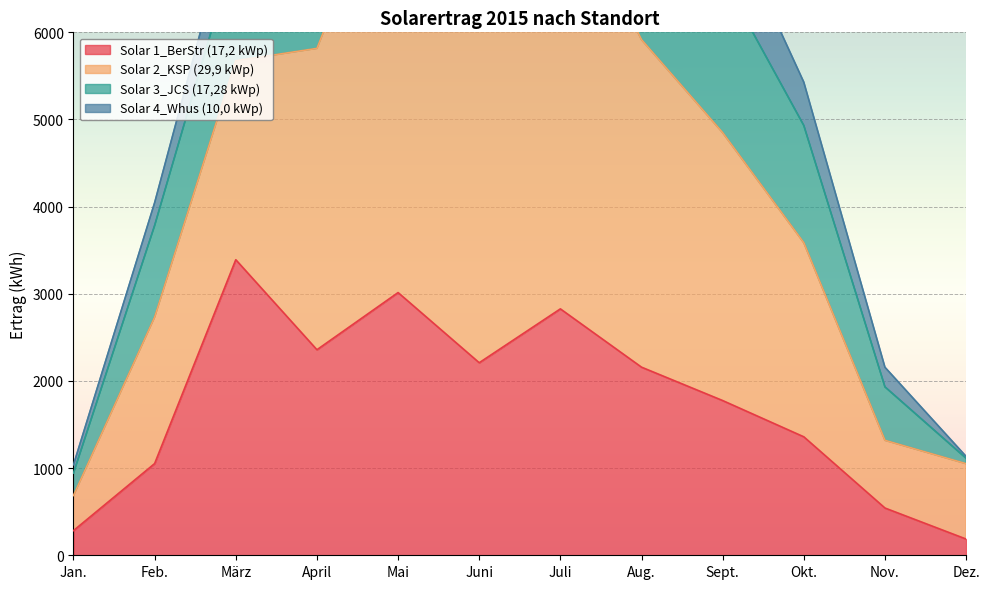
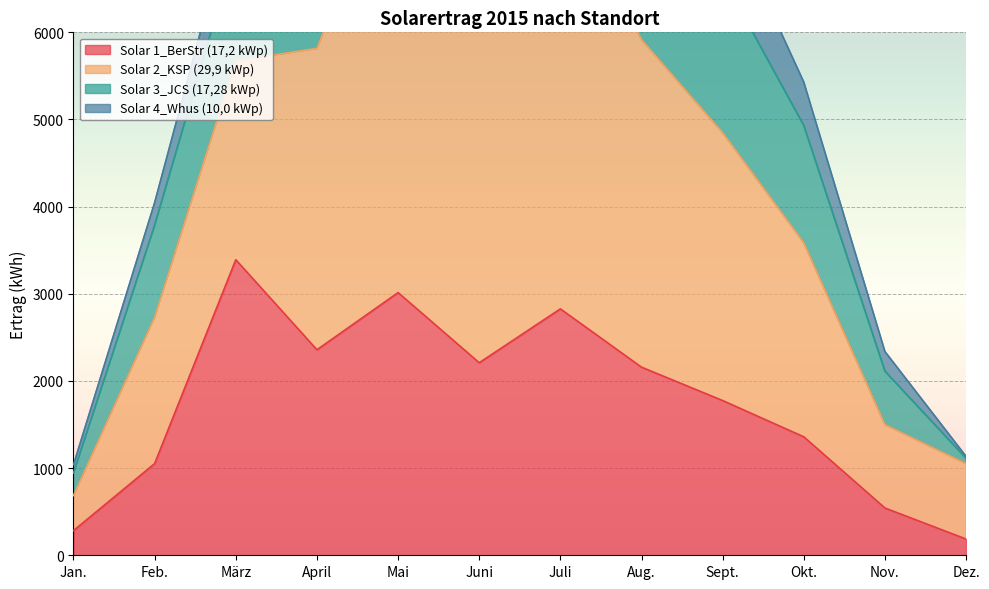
Solar 2_KSP (29,9 kWp), Nov.: 800 -> 1000
